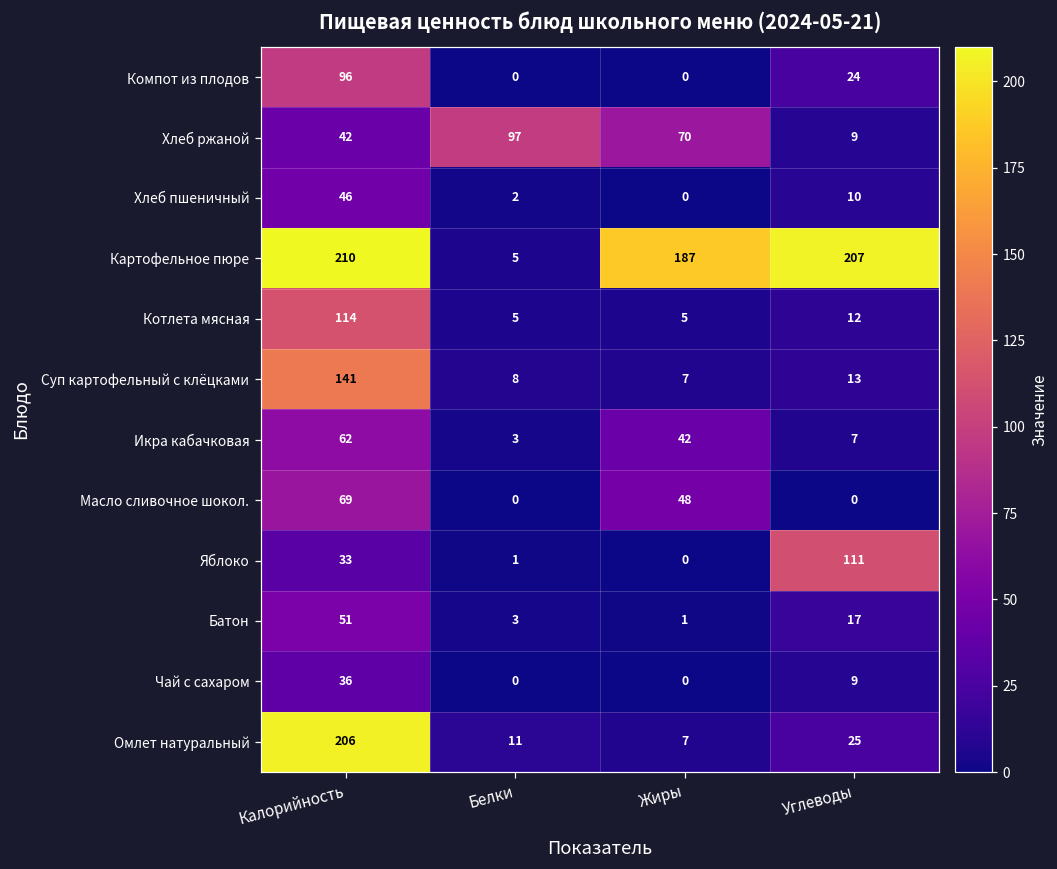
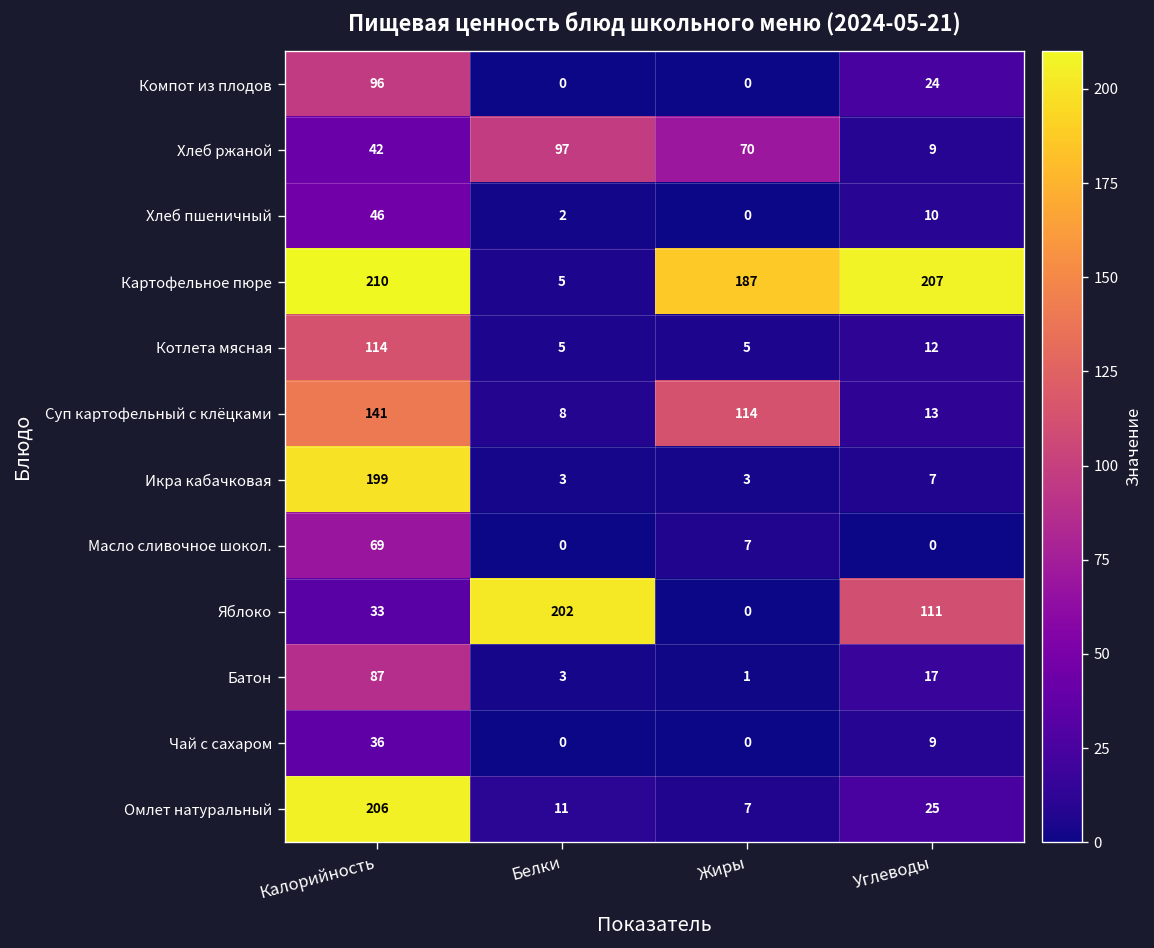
Суп картофельный с клёцками, Жиры: 7 -> 114
Икра кабачковая, Калорийность: 62 -> 199
Икра кабачковая, Жиры: 42 -> 3
Масло сливочное шокол., Жиры: 48 -> 7
Яблоко, Белки: 1 -> 202
Батон, Калорийность: 51 -> 87
